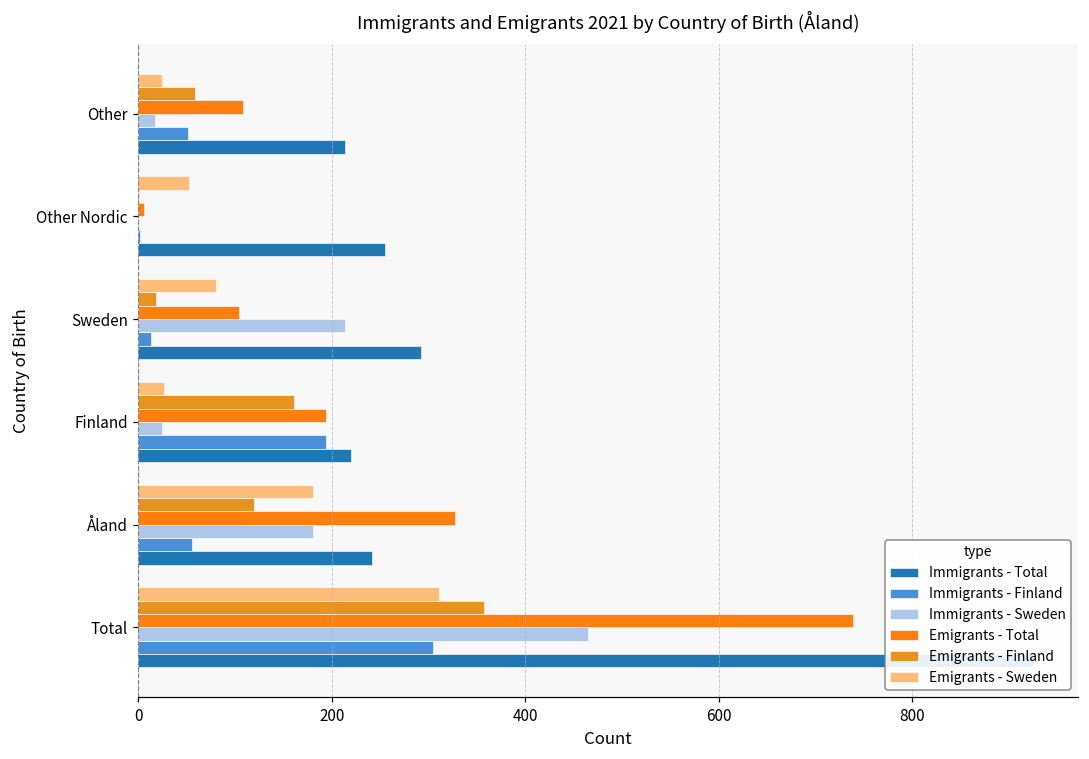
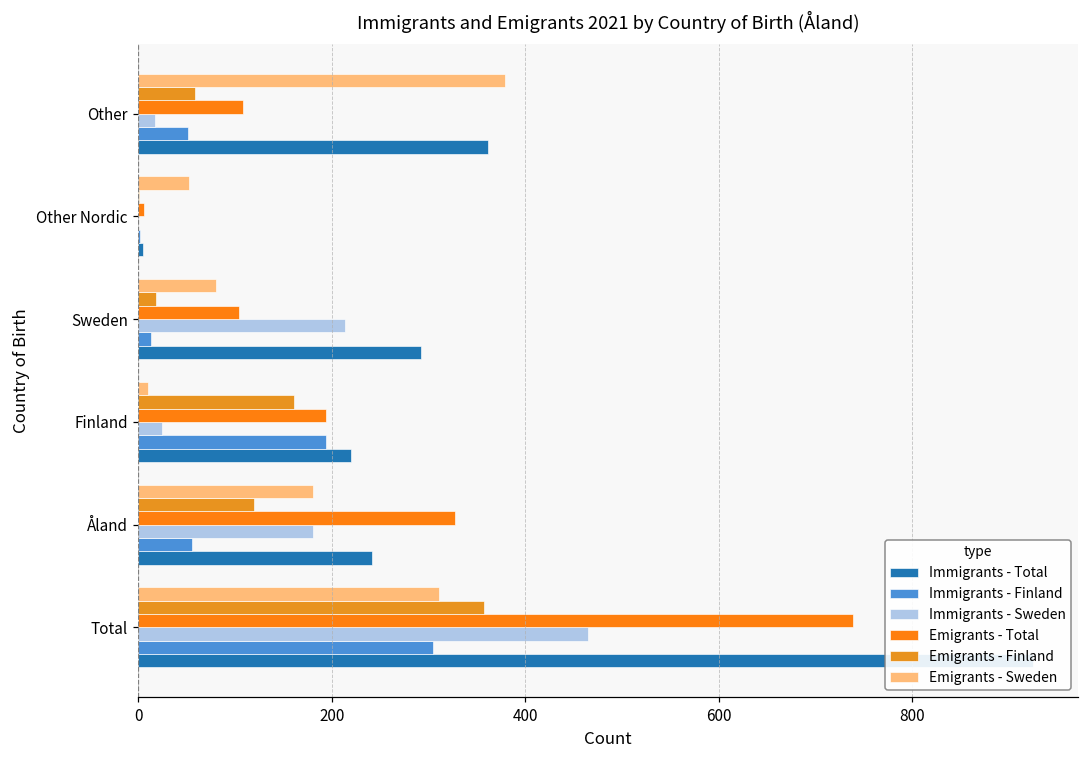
Emigrants - Sweden, Other: 20 -> 380
Immigrants - Total, Other: 210 -> 360
Immigrants - Total, Other Nordic: 260 -> 10
Emigrants - Sweden, Finland: 30 -> 10
